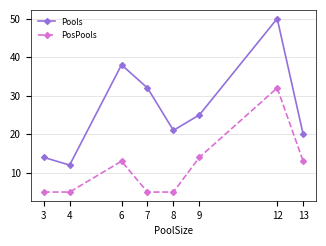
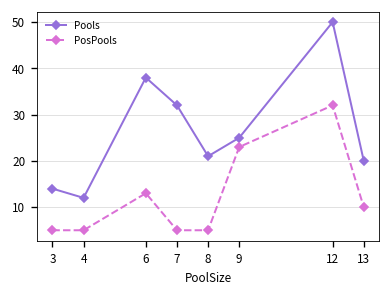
PosPools, 9: 14 -> 23
PosPools, 13: 13 -> 10
